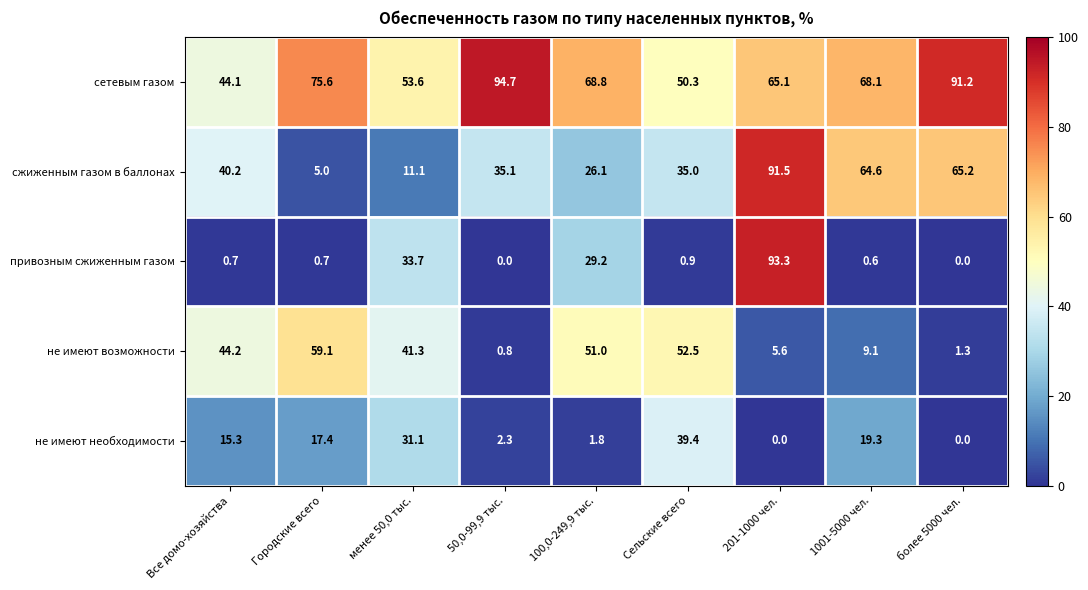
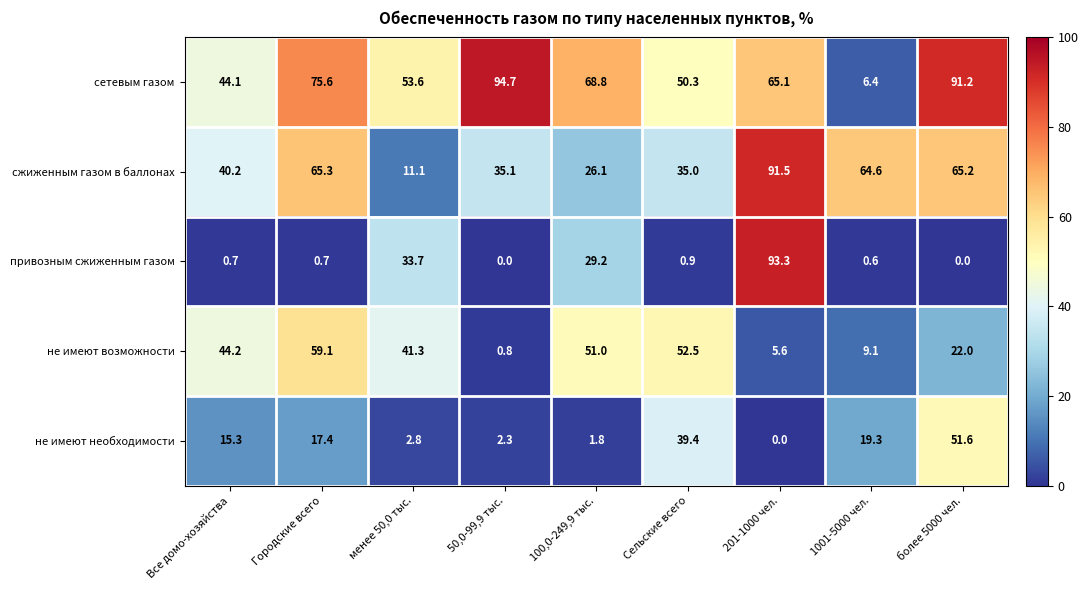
сетевым газом, 1001-5000 чел.: 68.1 -> 6.4
сжиженным газом в баллонах, Городские всего: 5.0 -> 65.3
не имеют возможности, более 5000 чел.: 1.3 -> 22.0
не имеют необходимости, менее 50,0 тыс.: 31.1 -> 2.8
не имеют необходимости, более 5000 чел.: 0.0 -> 51.6
